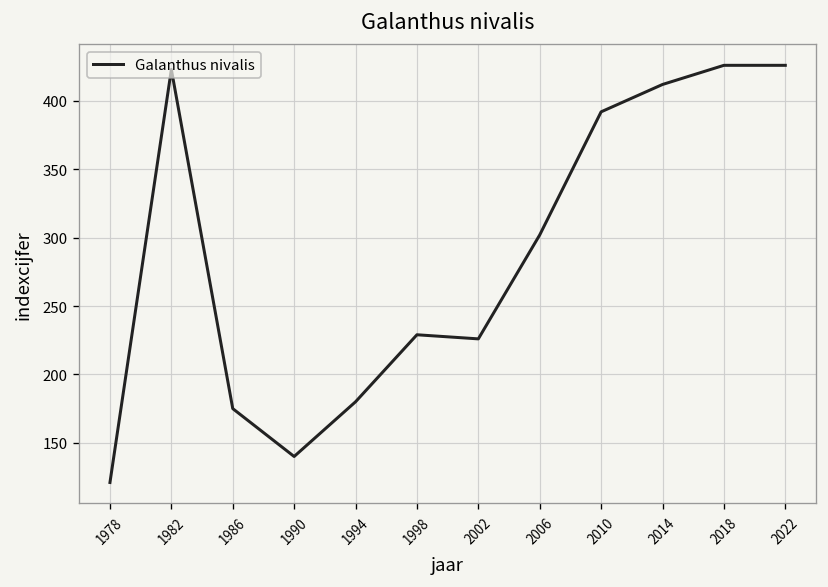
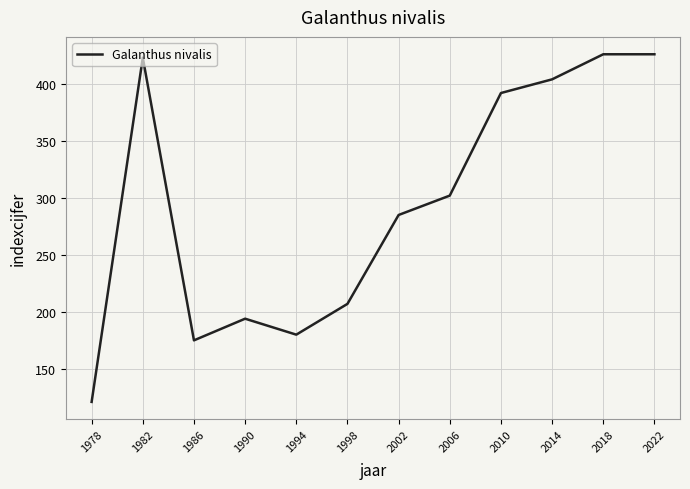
1990: 140 -> 194
1998: 229 -> 207
2002: 226 -> 285
2014: 412 -> 404
